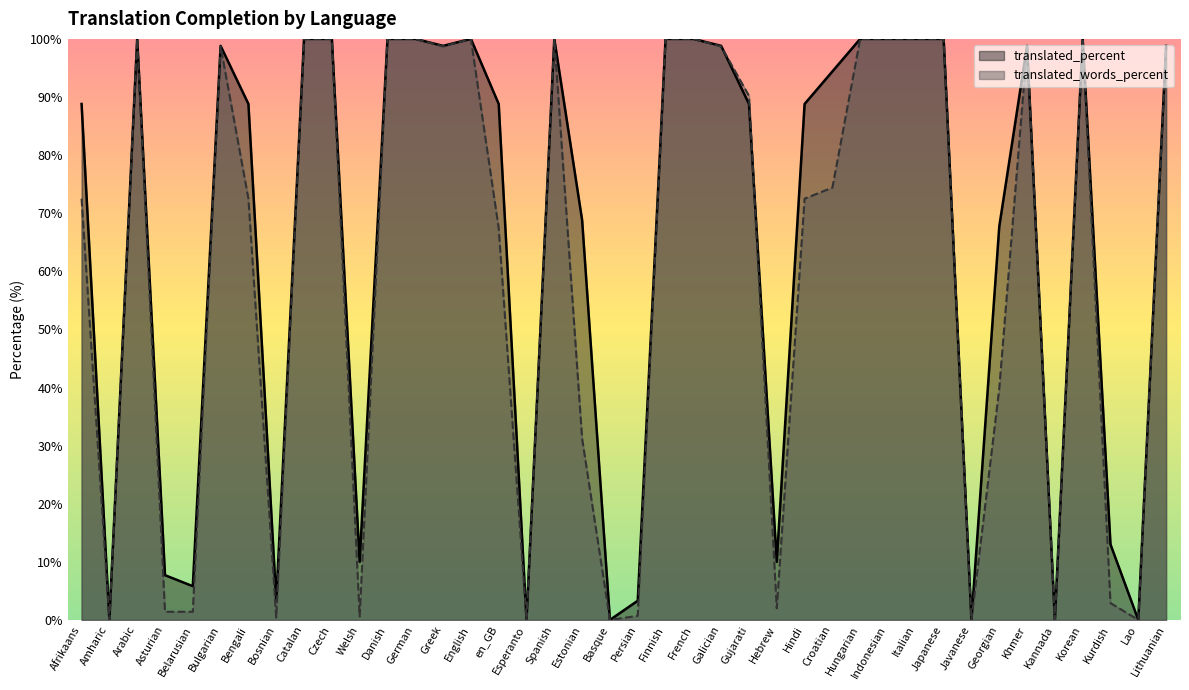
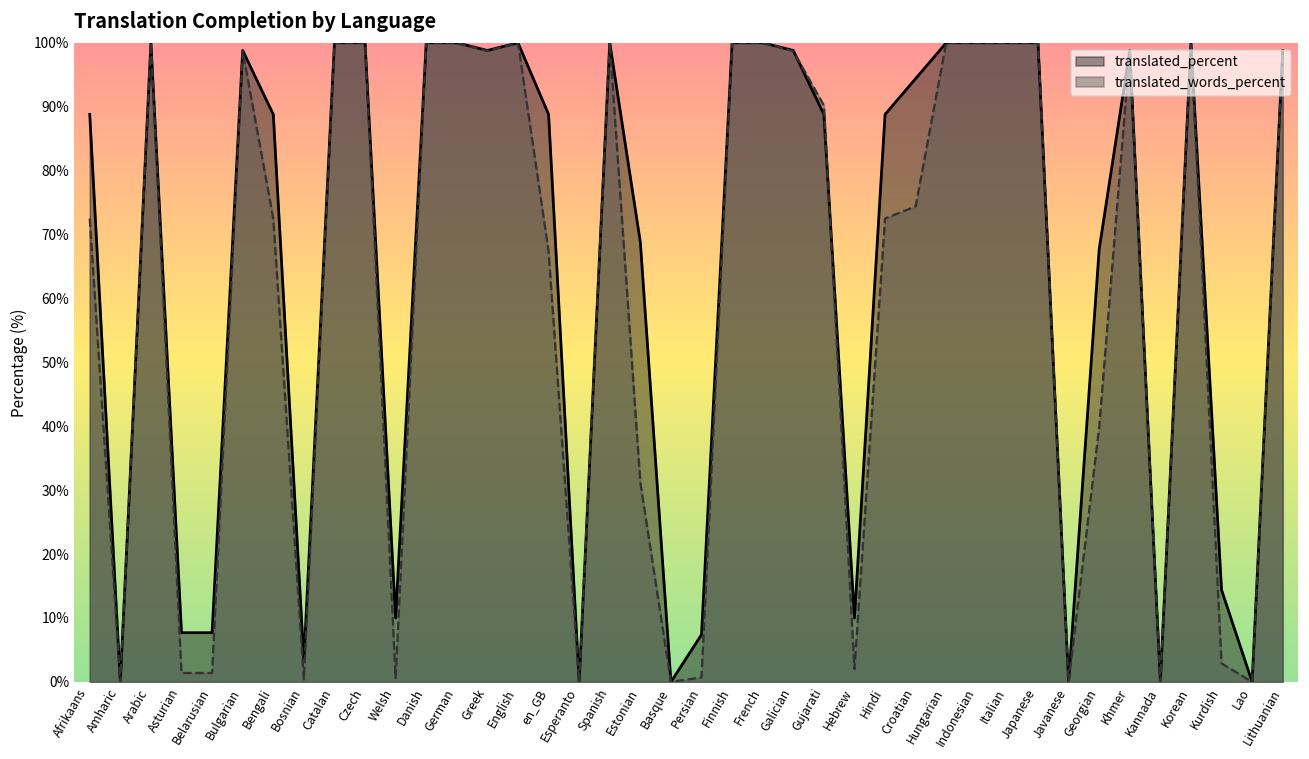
translated_percent, Belarusian: 6% -> 8%
translated_percent, Persian: 3% -> 7%
translated_percent, Kurdish: 13% -> 14%
